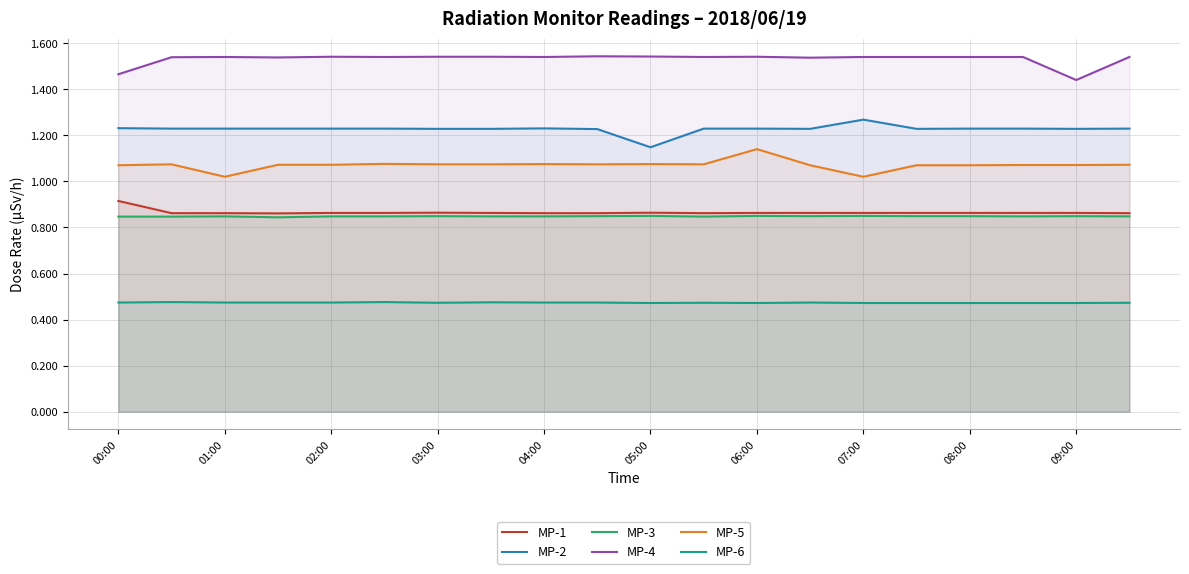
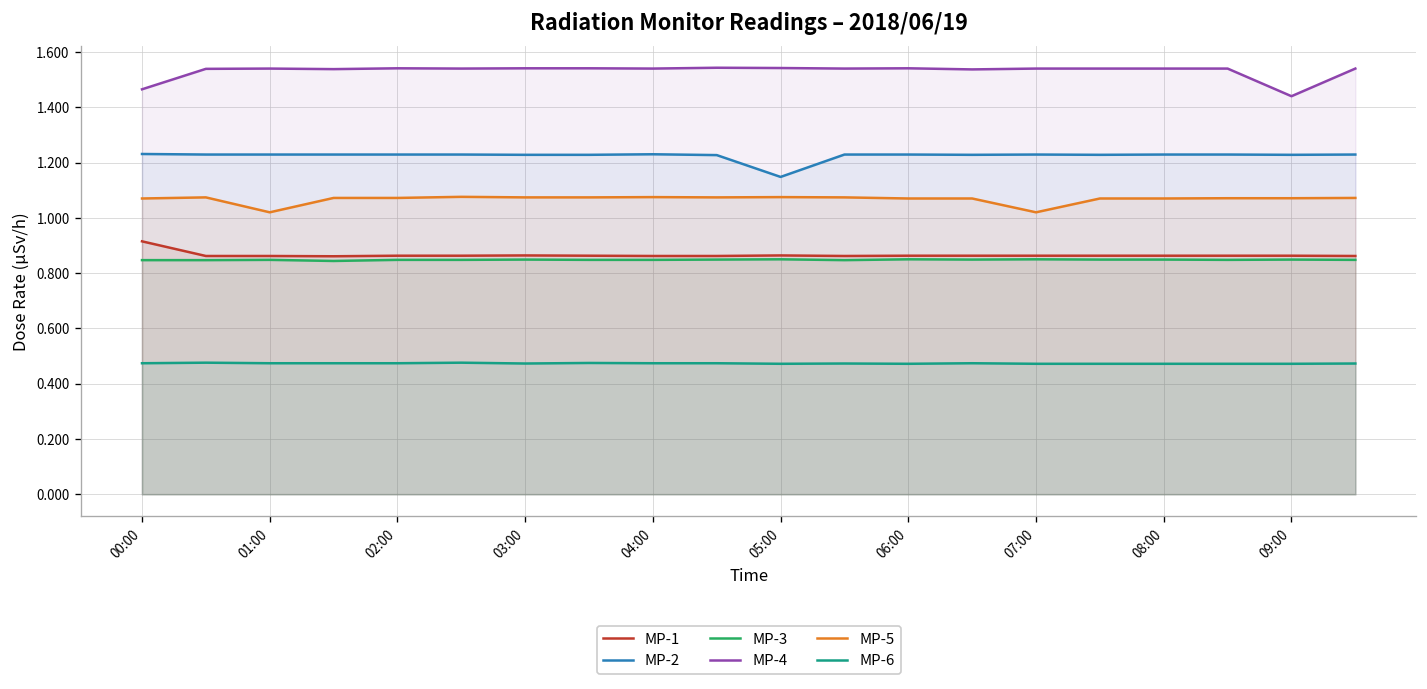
MP-5, 06:00: 1.14 -> 1.07
MP-2, 07:00: 1.27 -> 1.23
